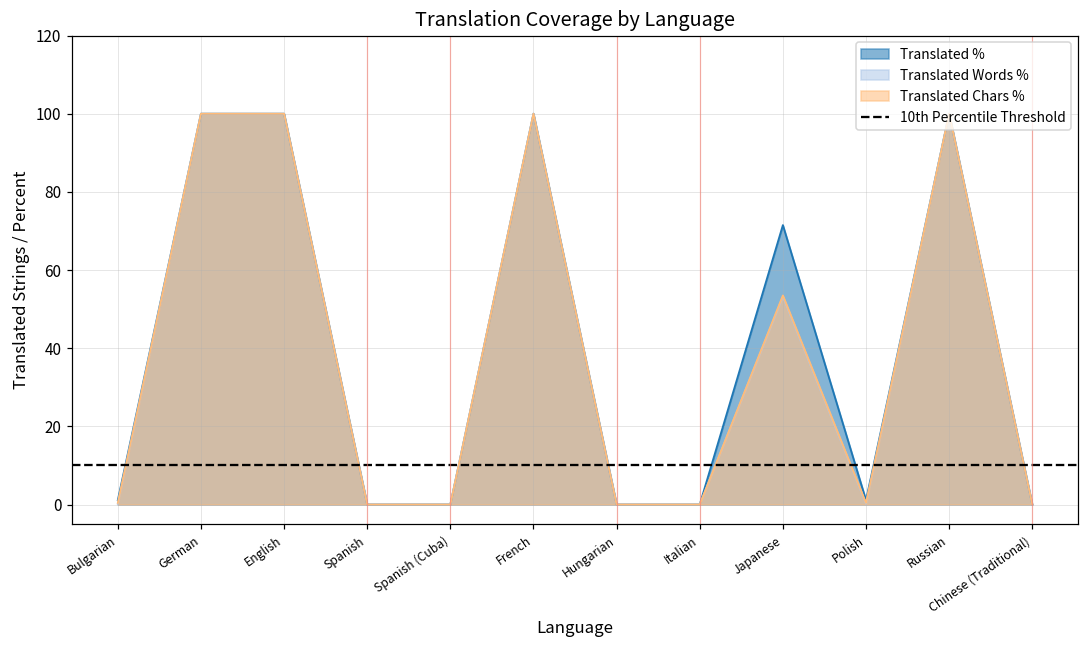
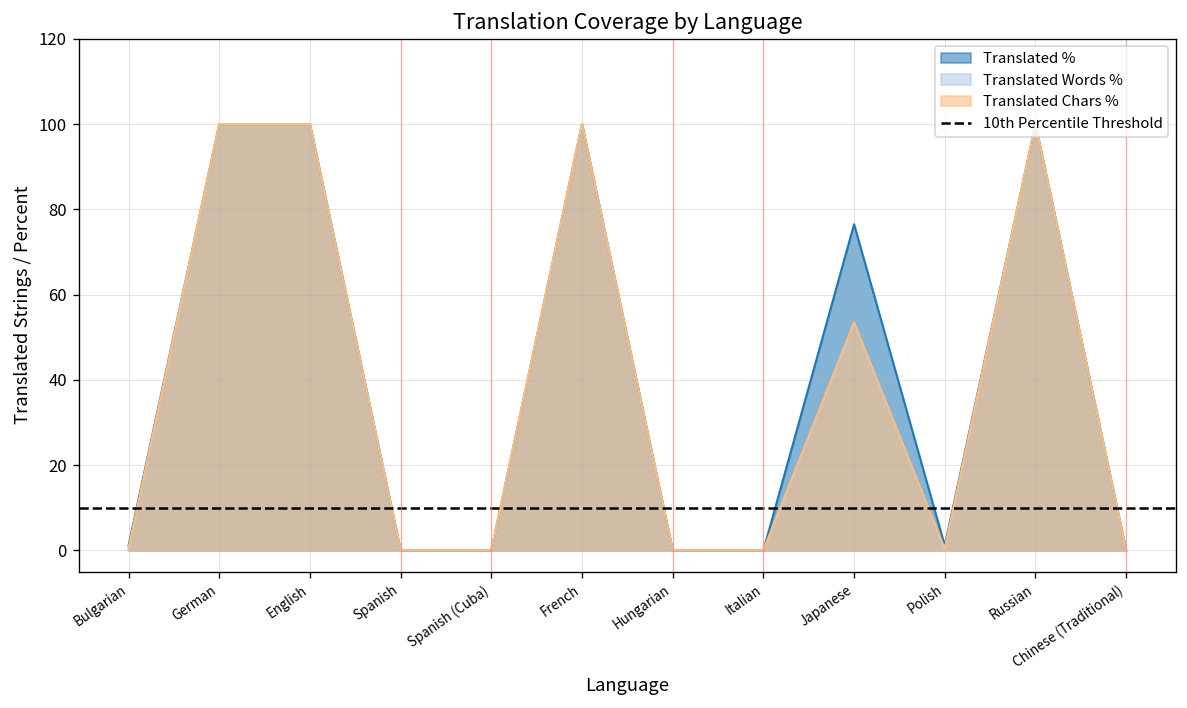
Translated %, Japanese: 72 -> 77
